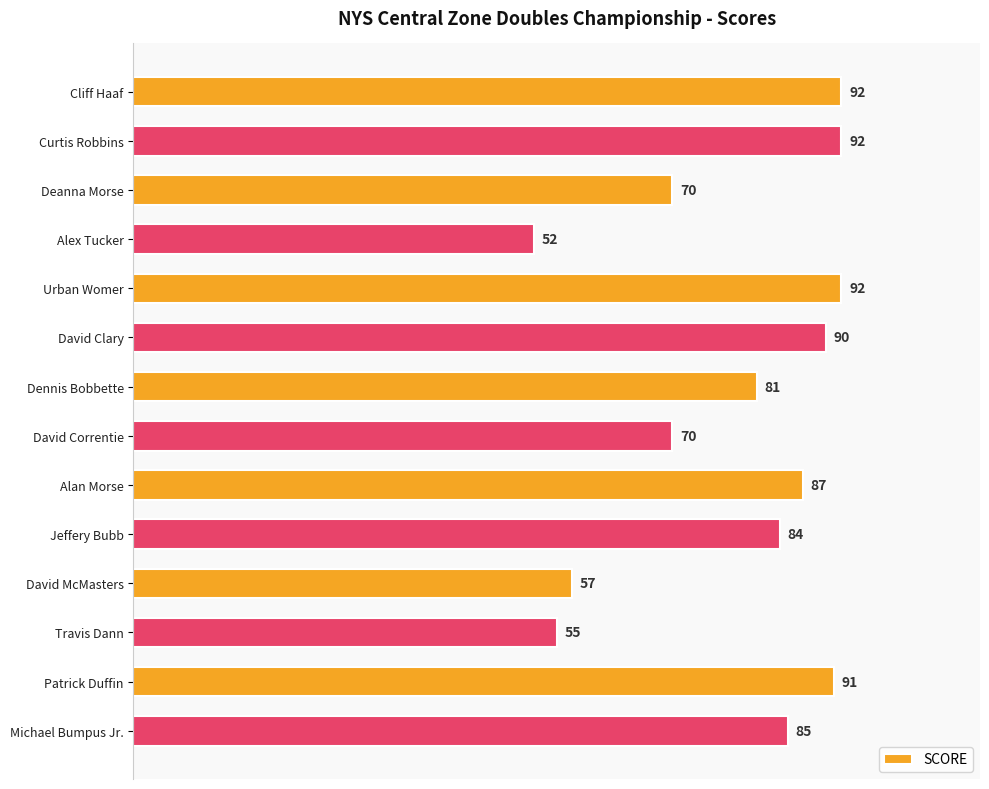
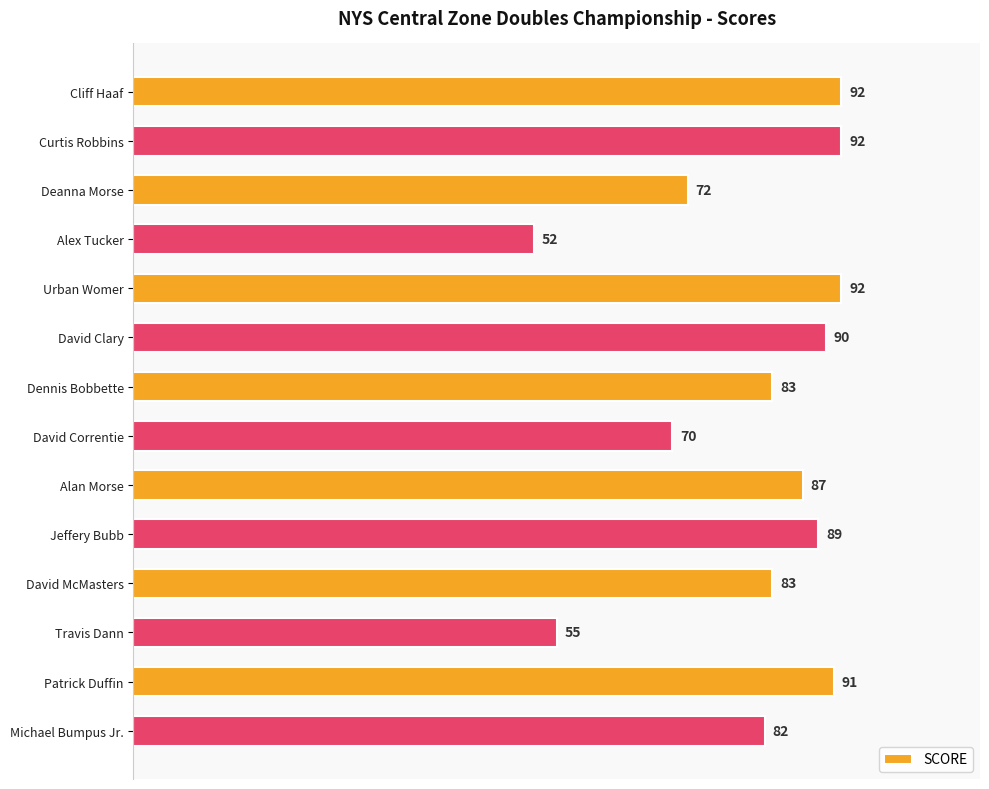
Deanna Morse: 70 -> 72
Dennis Bobbette: 81 -> 83
Jeffery Bubb: 84 -> 89
David McMasters: 57 -> 83
Michael Bumpus Jr.: 85 -> 82
